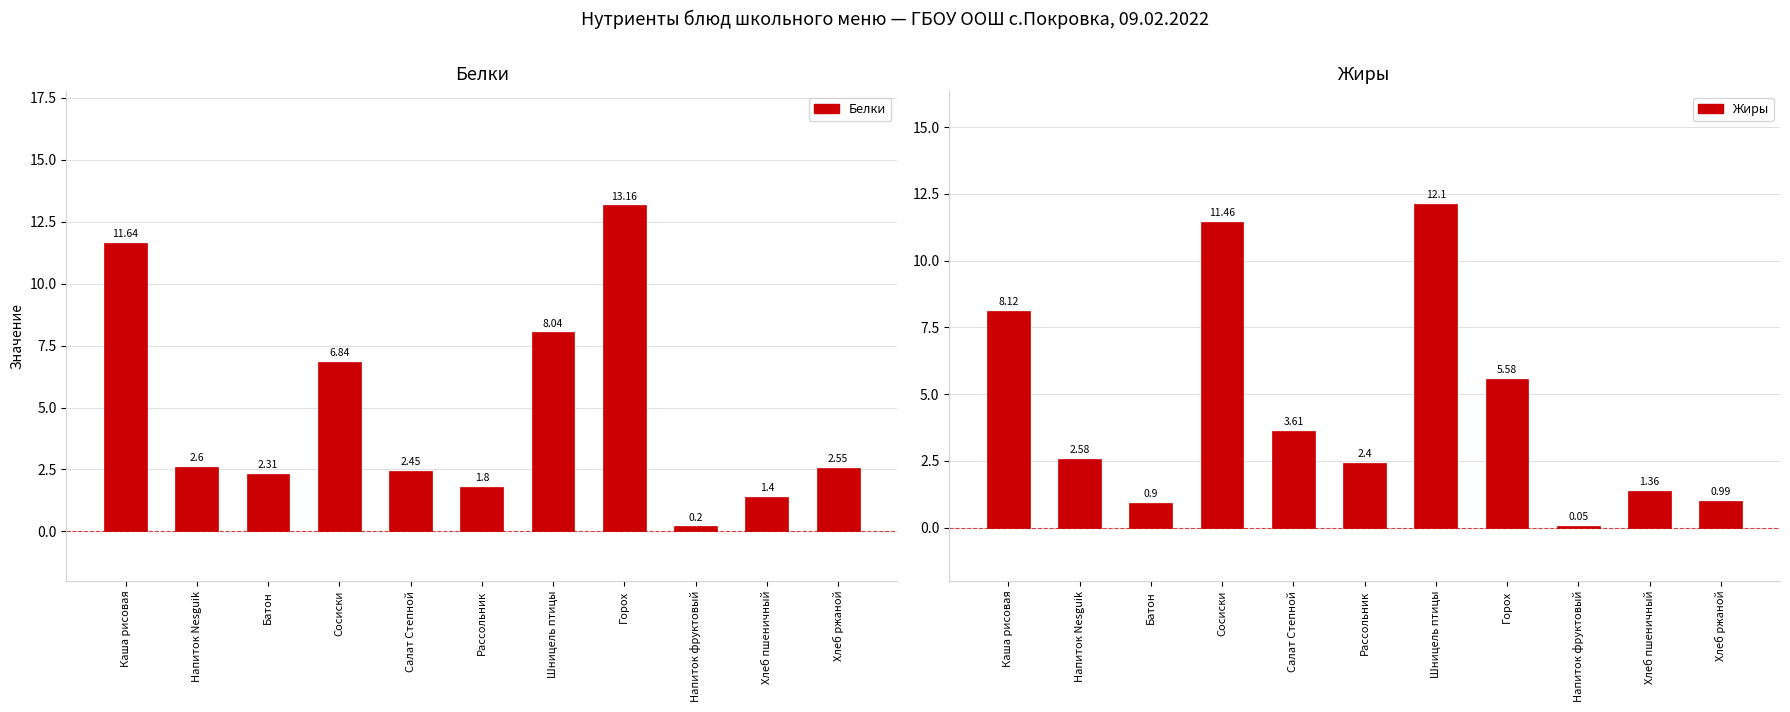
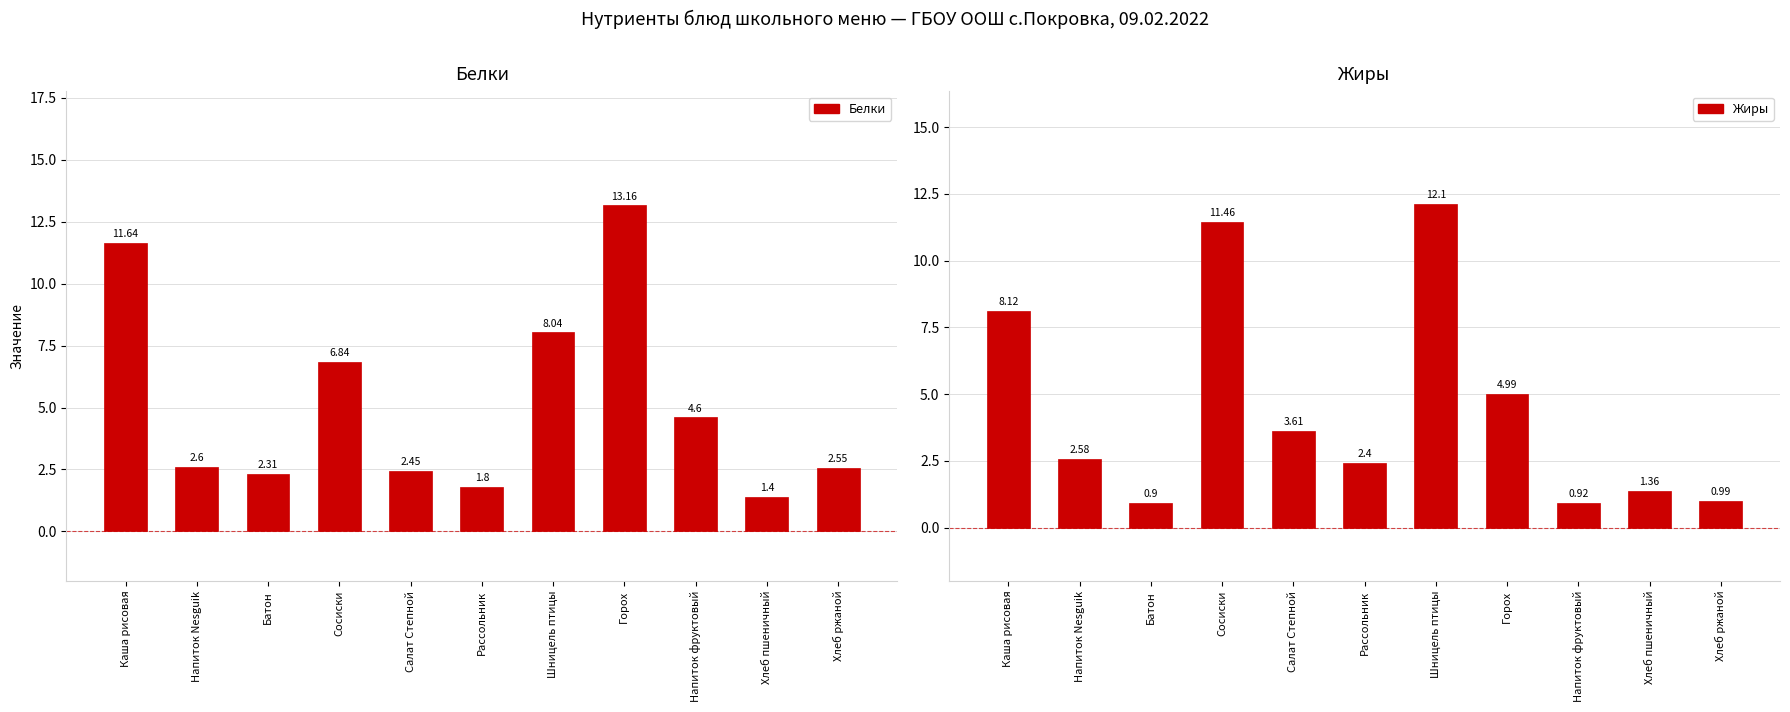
Белки, Напиток фруктовый: 0.2 -> 4.6
Жиры, Горох: 5.58 -> 4.99
Жиры, Напиток фруктовый: 0.05 -> 0.92
